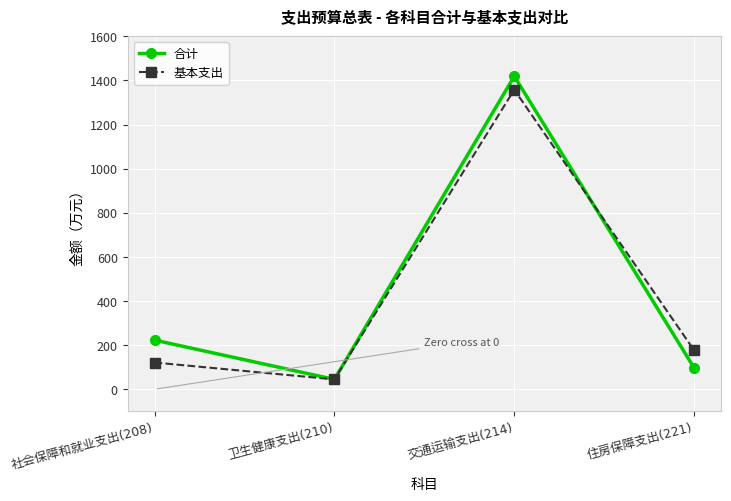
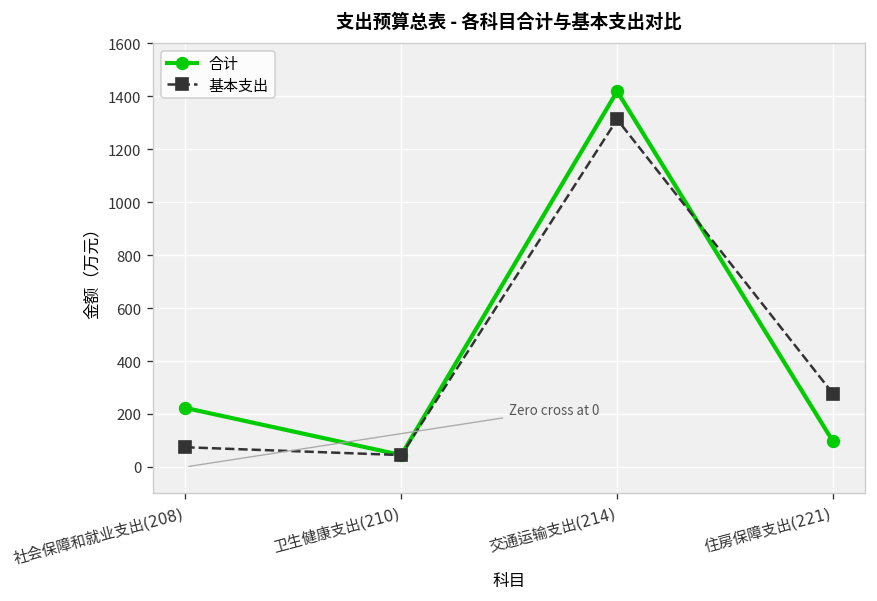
基本支出, 社会保障和就业支出(208): 120 -> 70
基本支出, 交通运输支出(214): 1360 -> 1310
基本支出, 住房保障支出(221): 180 -> 280
